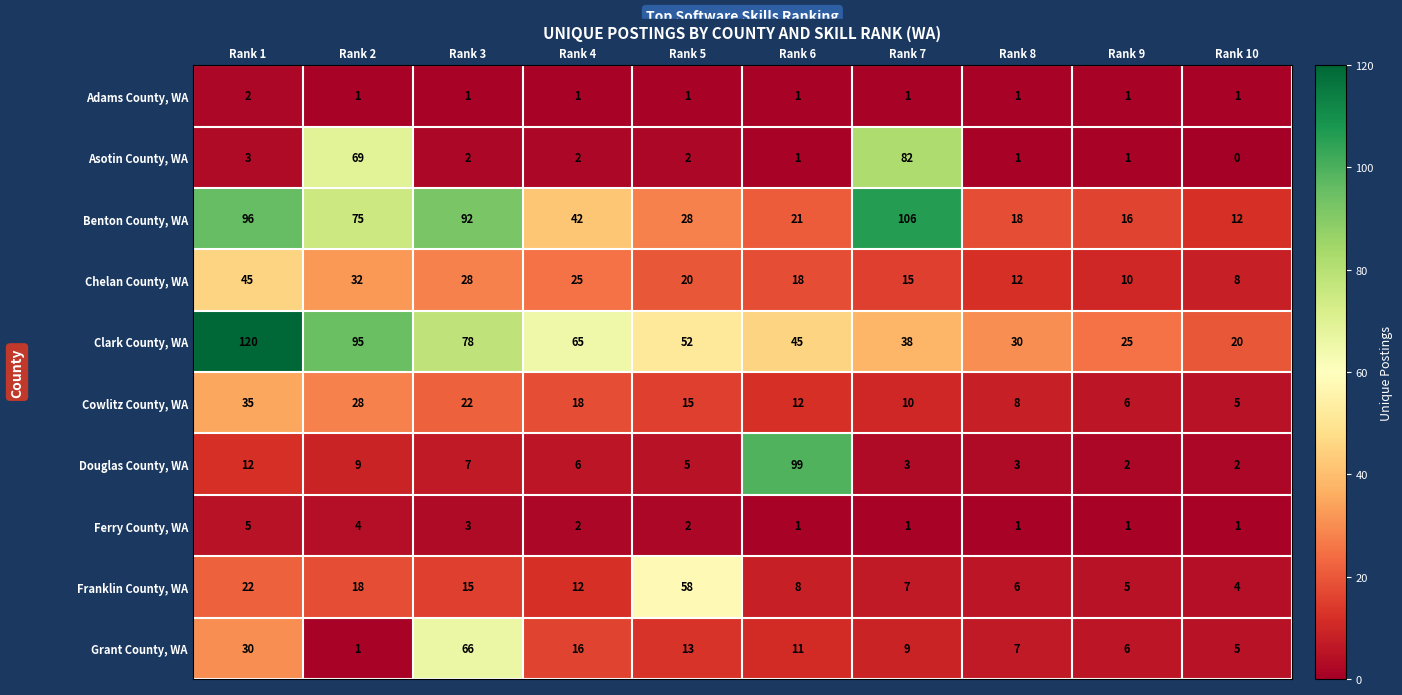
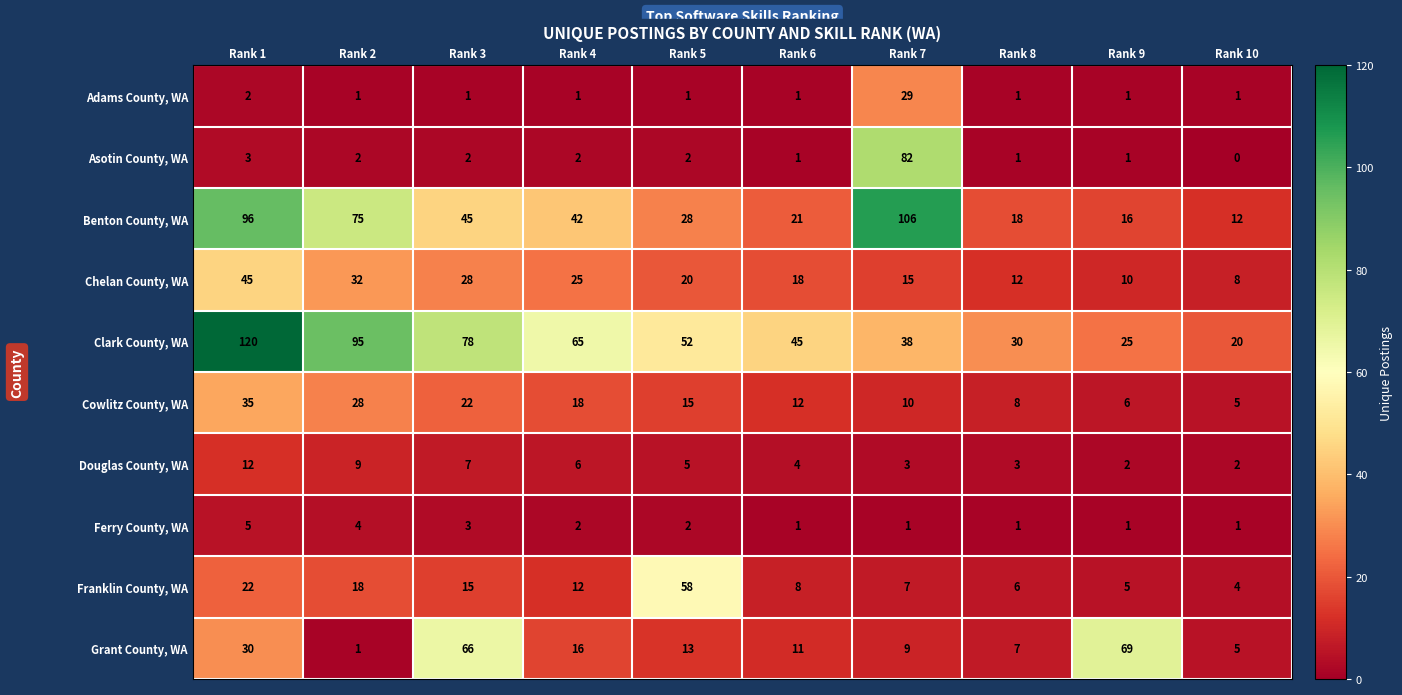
Adams County, WA, Rank 7: 1 -> 29
Asotin County, WA, Rank 2: 69 -> 2
Benton County, WA, Rank 3: 92 -> 45
Douglas County, WA, Rank 6: 99 -> 4
Grant County, WA, Rank 9: 6 -> 69
